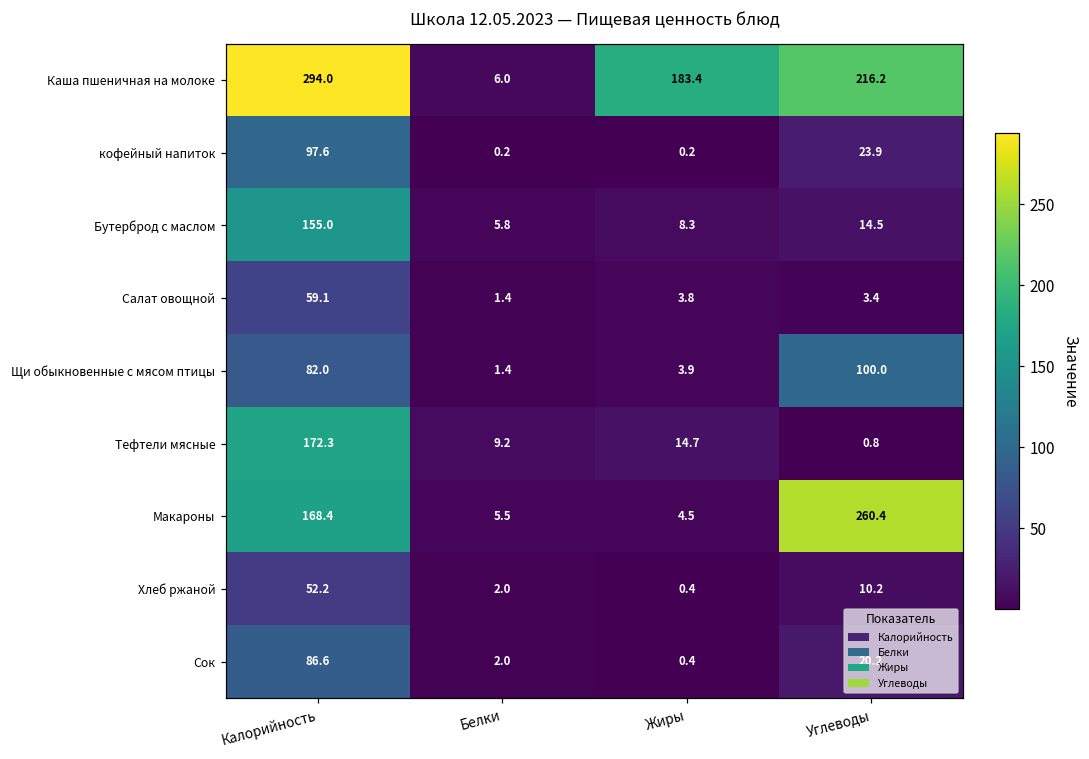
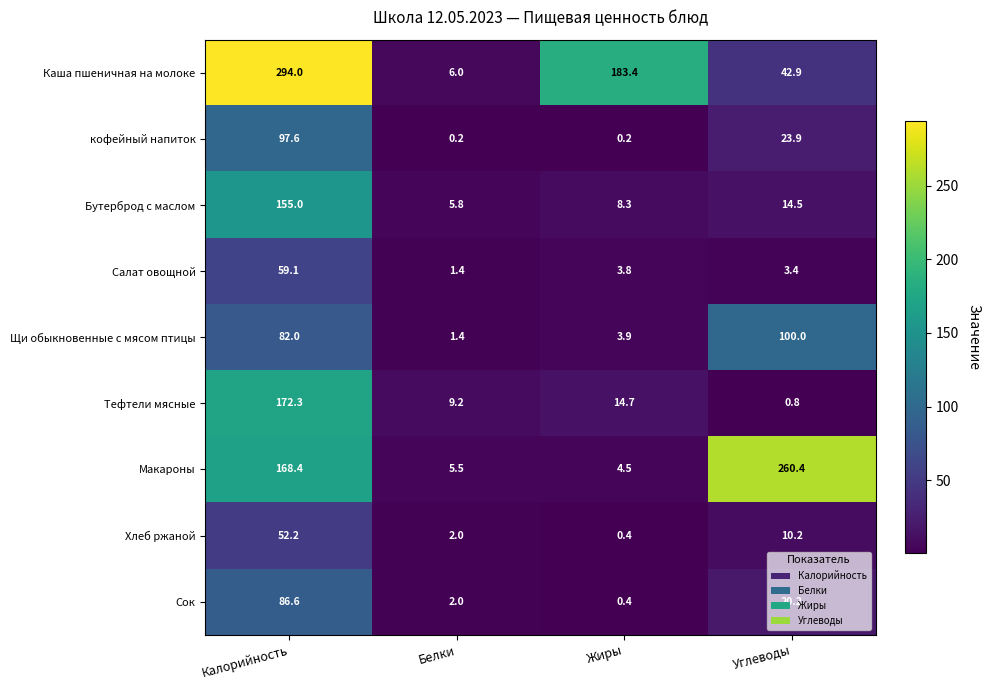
Каша пшеничная на молоке, Углеводы: 216.2 -> 42.9
